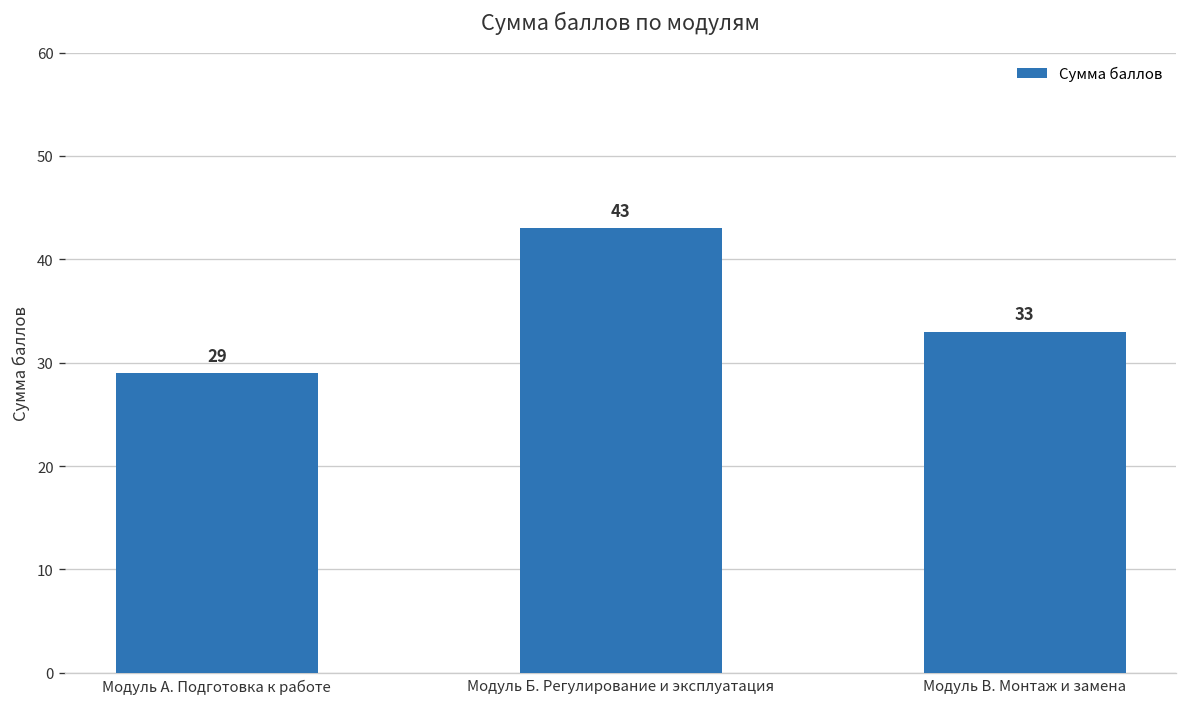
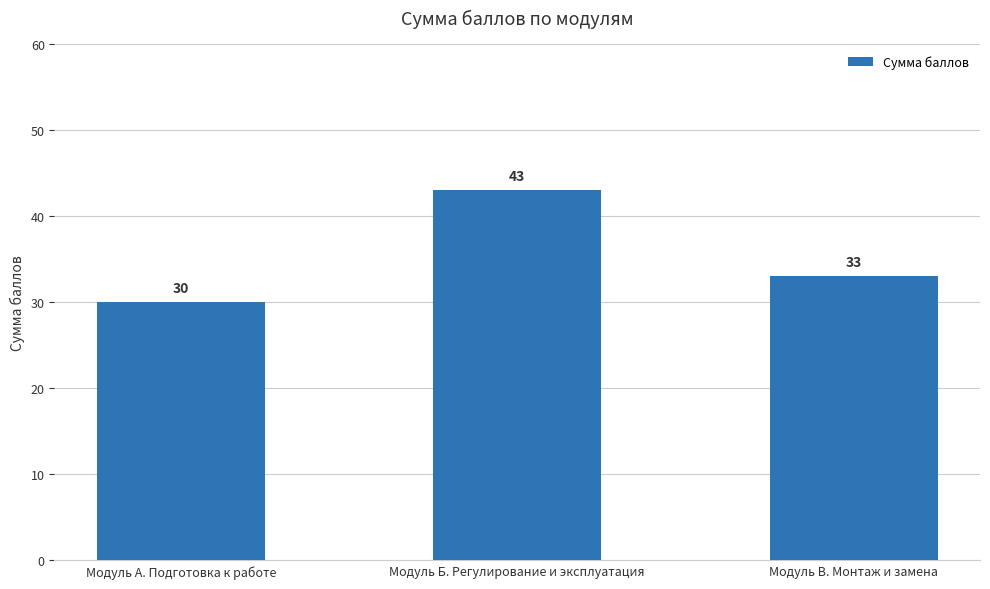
Модуль А. Подготовка к работе: 29 -> 30
